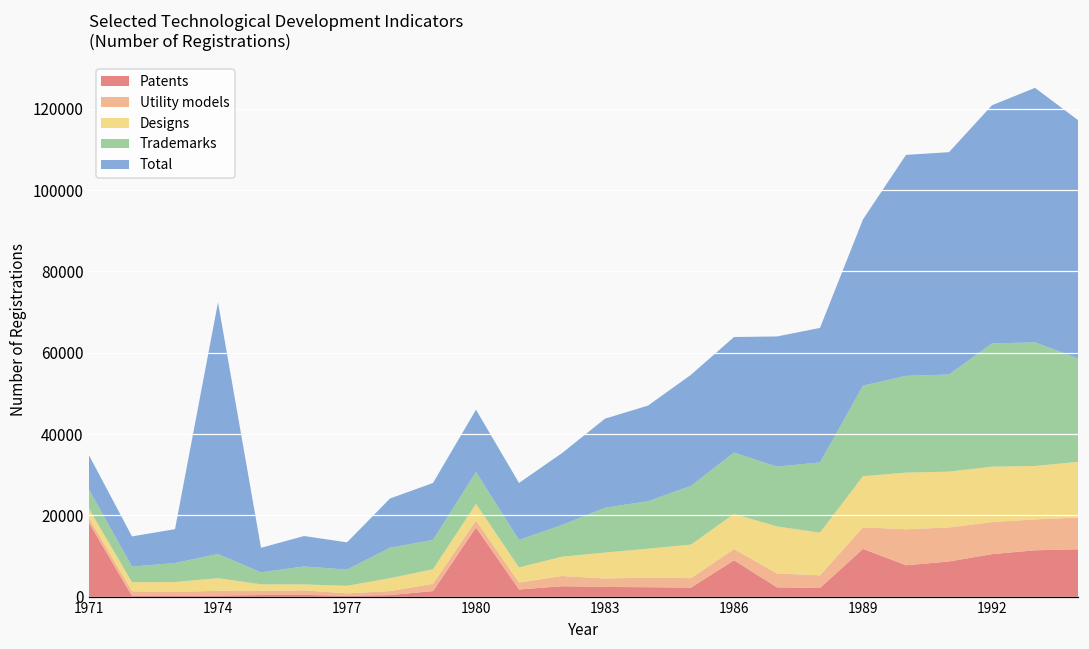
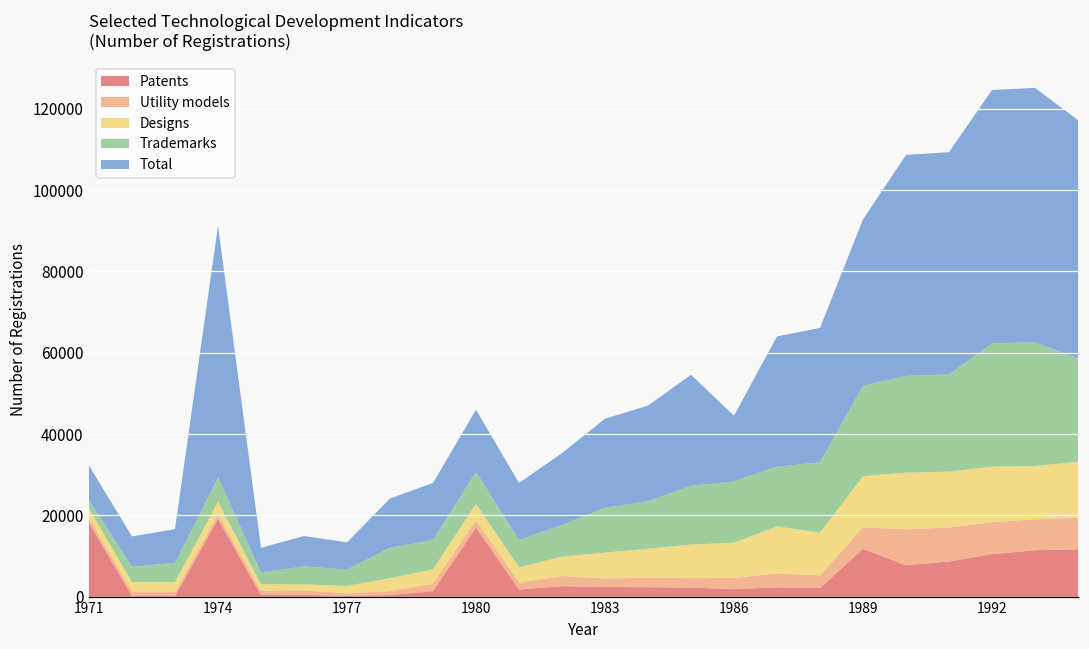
Trademarks, 1971: 5000 -> 2000
Patents, 1974: 0 -> 19000
Patents, 1986: 9000 -> 2000
Total, 1986: 28000 -> 16000
Total, 1992: 59000 -> 62000
